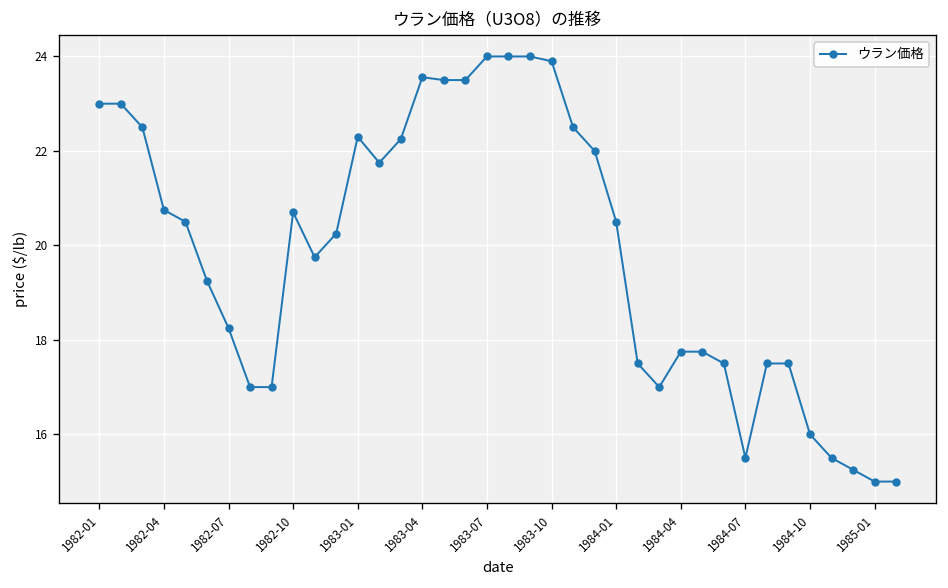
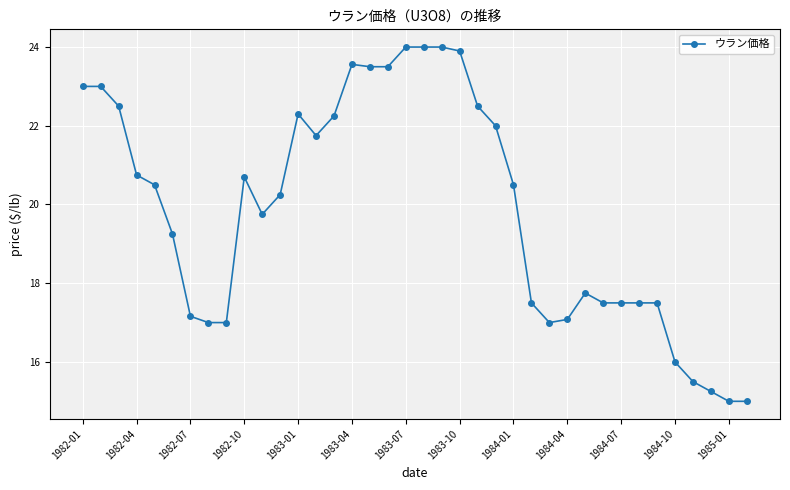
1982-07: 18.3 -> 17.2
1984-04: 17.8 -> 17.1
1984-07: 15.5 -> 17.5
